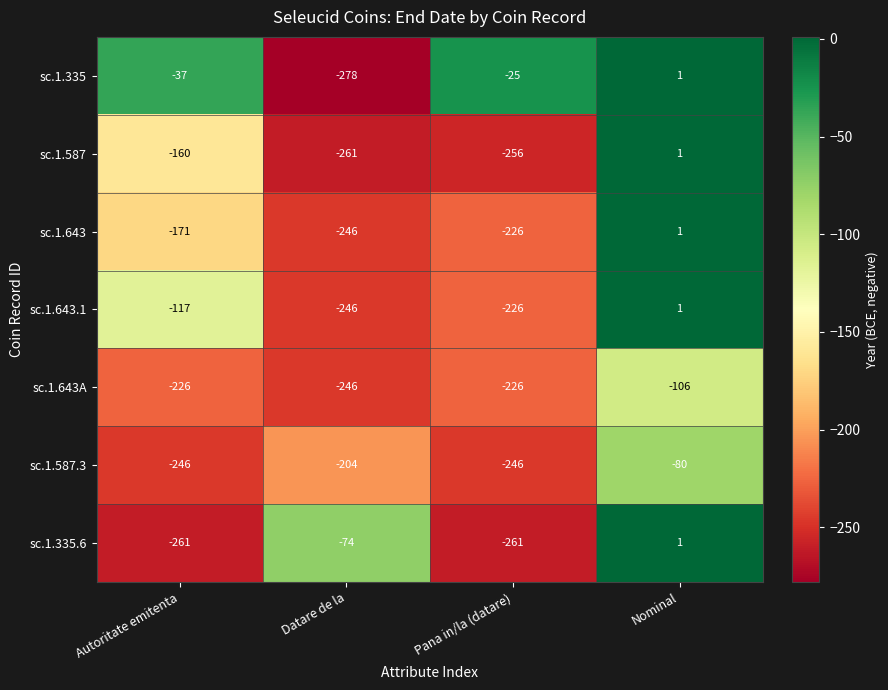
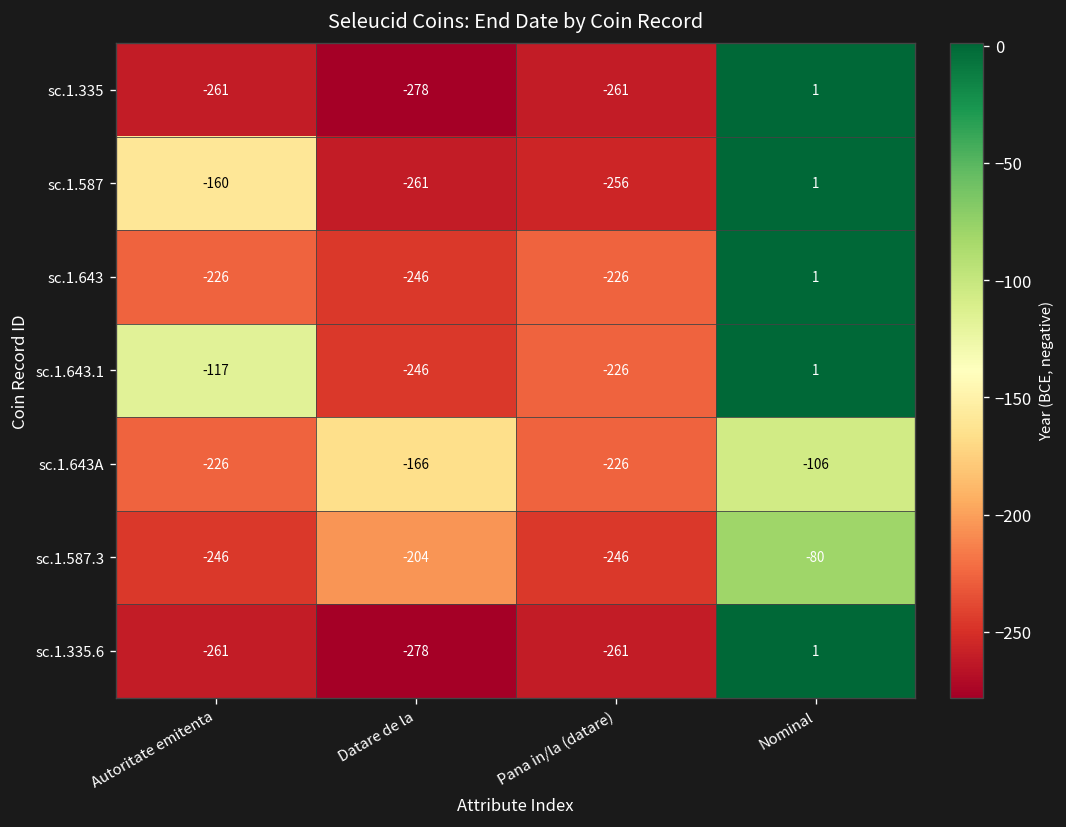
sc.1.335, Autoritate emitenta: -37 -> -261
sc.1.335, Pana in/la (datare): -25 -> -261
sc.1.643, Autoritate emitenta: -171 -> -226
sc.1.643A, Datare de la: -246 -> -166
sc.1.335.6, Datare de la: -74 -> -278
